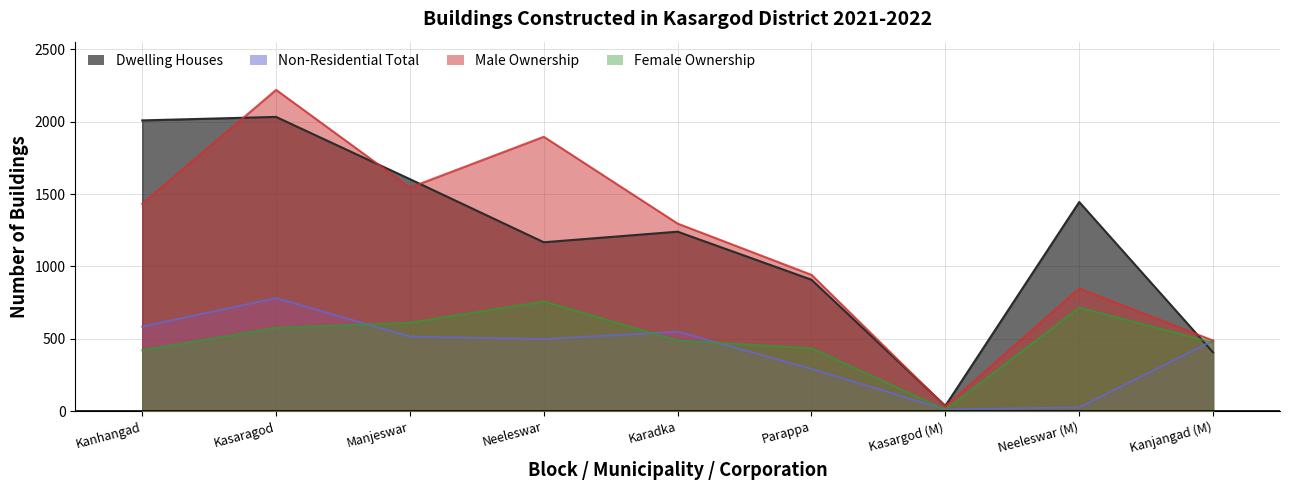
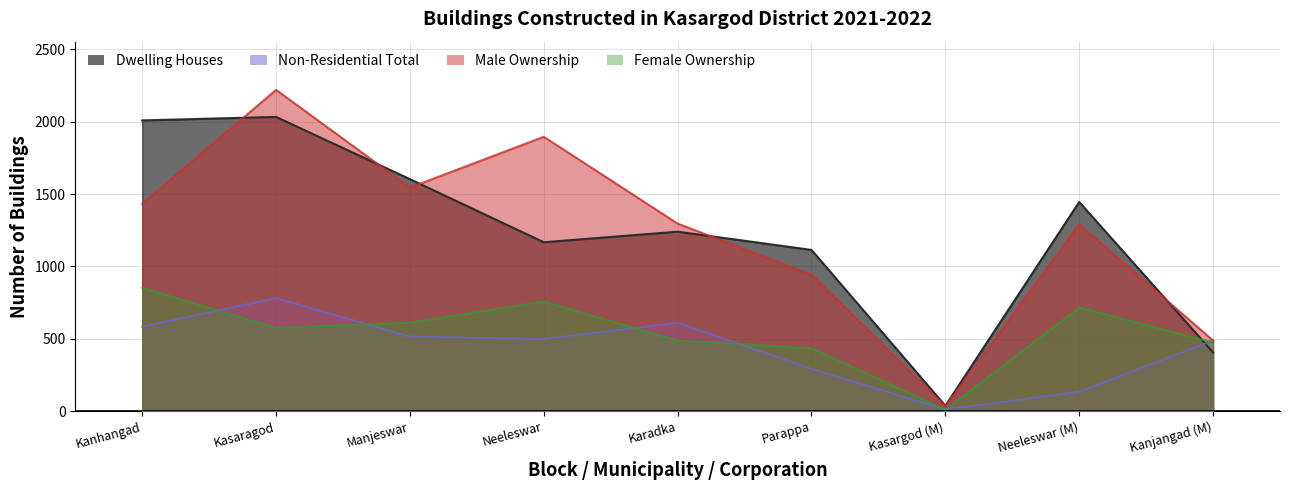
Female Ownership, Kanhangad: 420 -> 850
Non-Residential Total, Karadka: 550 -> 610
Dwelling Houses, Parappa: 910 -> 1110
Non-Residential Total, Neeleswar (M): 30 -> 130
Male Ownership, Neeleswar (M): 850 -> 1290
